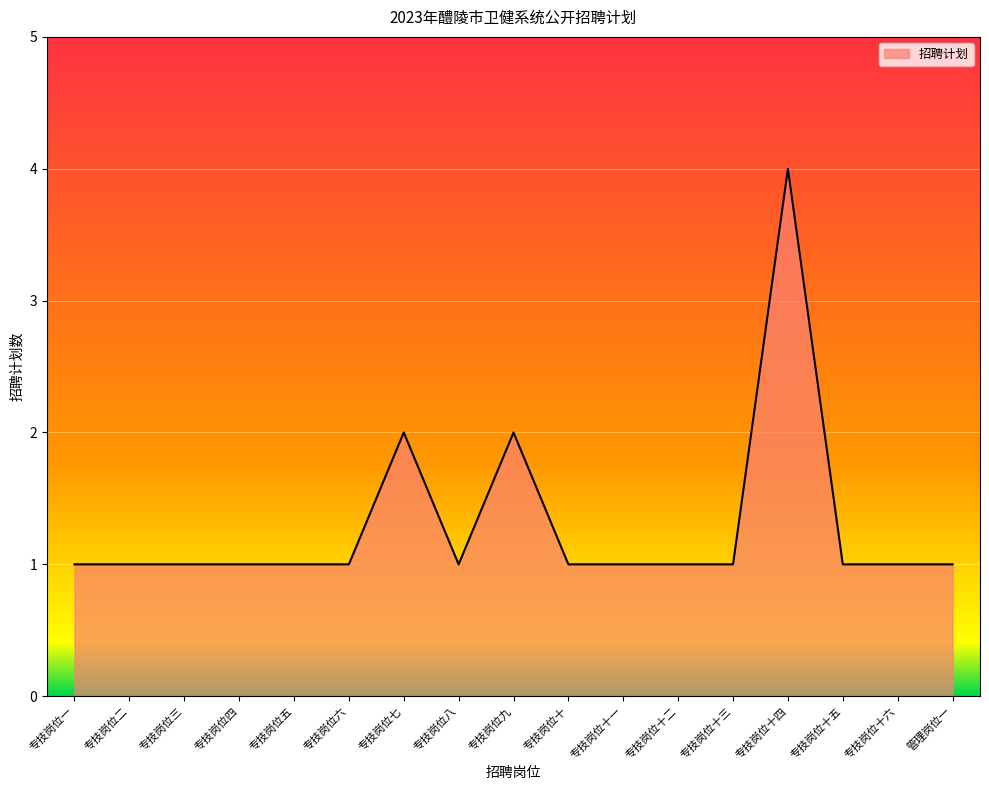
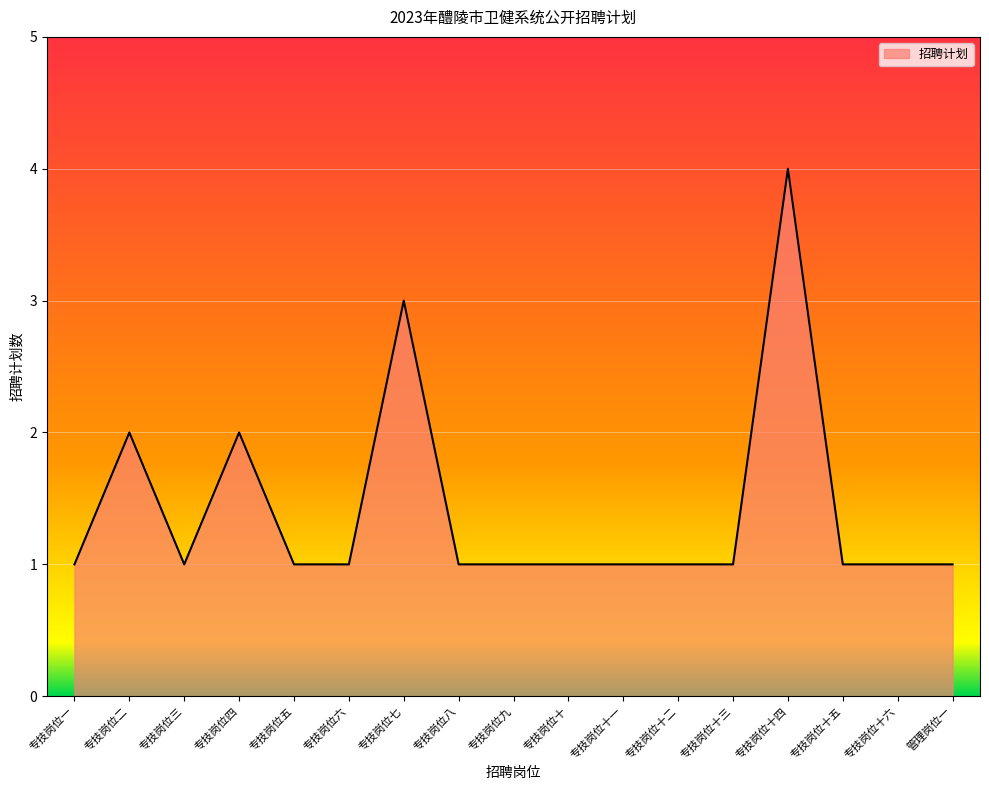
专技岗位二: 1 -> 2
专技岗位四: 1 -> 2
专技岗位七: 2 -> 3
专技岗位九: 2 -> 1
